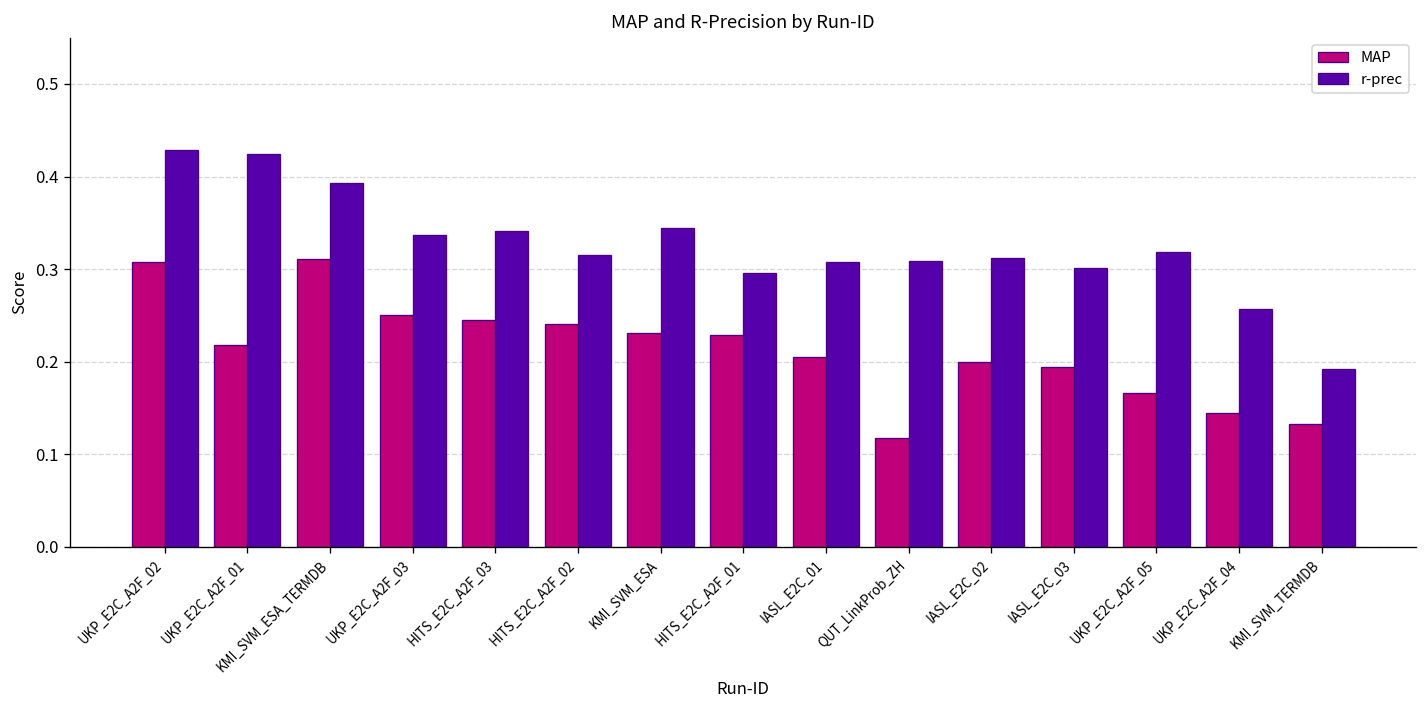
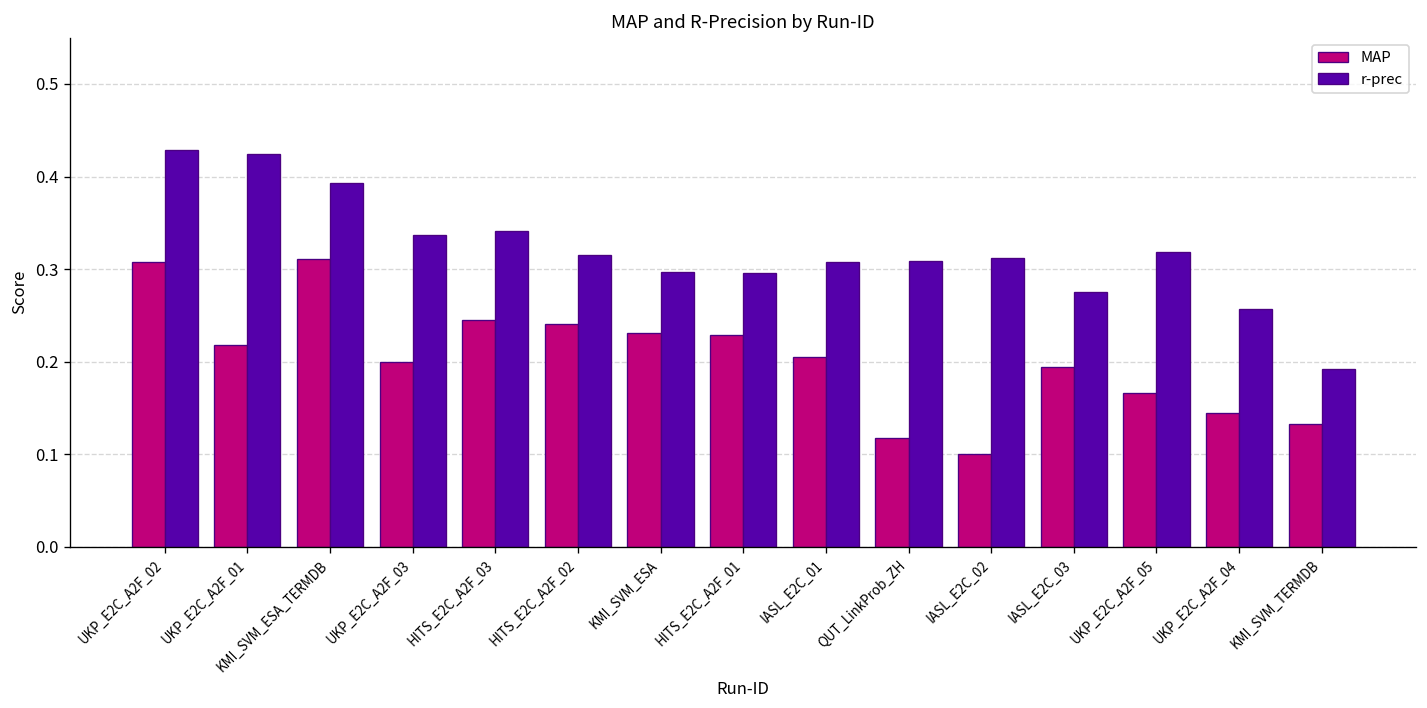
MAP, UKP_E2C_A2F_03: 0.25 -> 0.20
r-prec, KMI_SVM_ESA: 0.34 -> 0.30
MAP, IASL_E2C_02: 0.2 -> 0.1
r-prec, IASL_E2C_03: 0.30 -> 0.28
